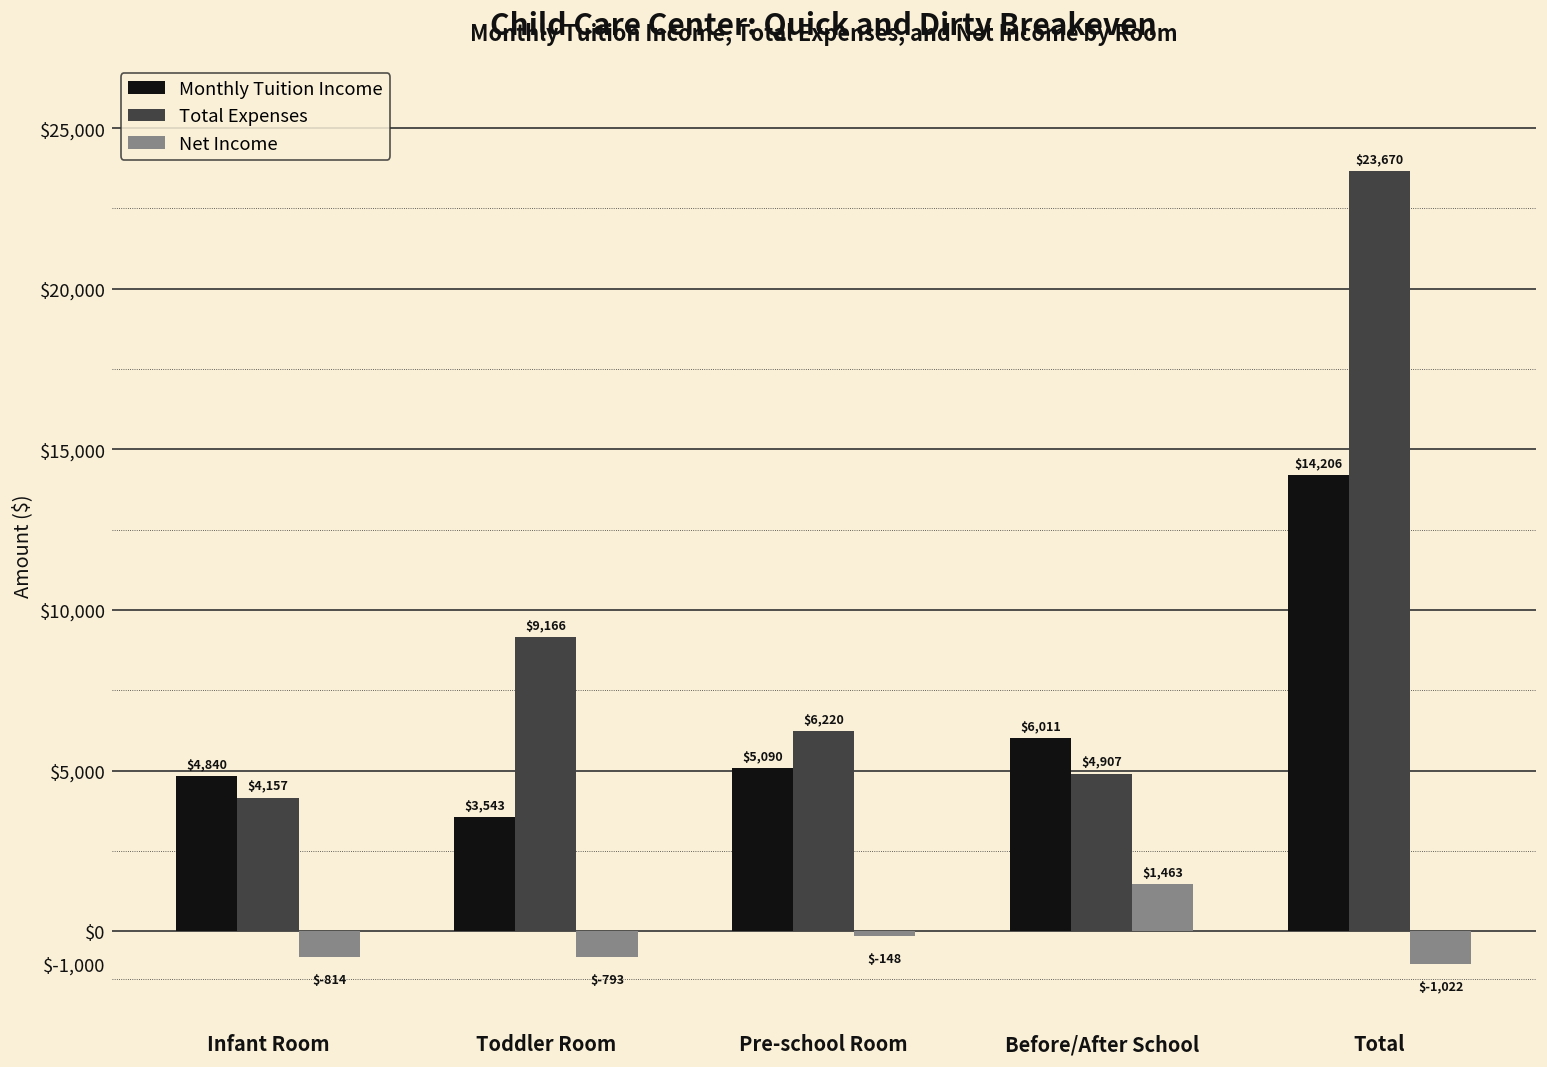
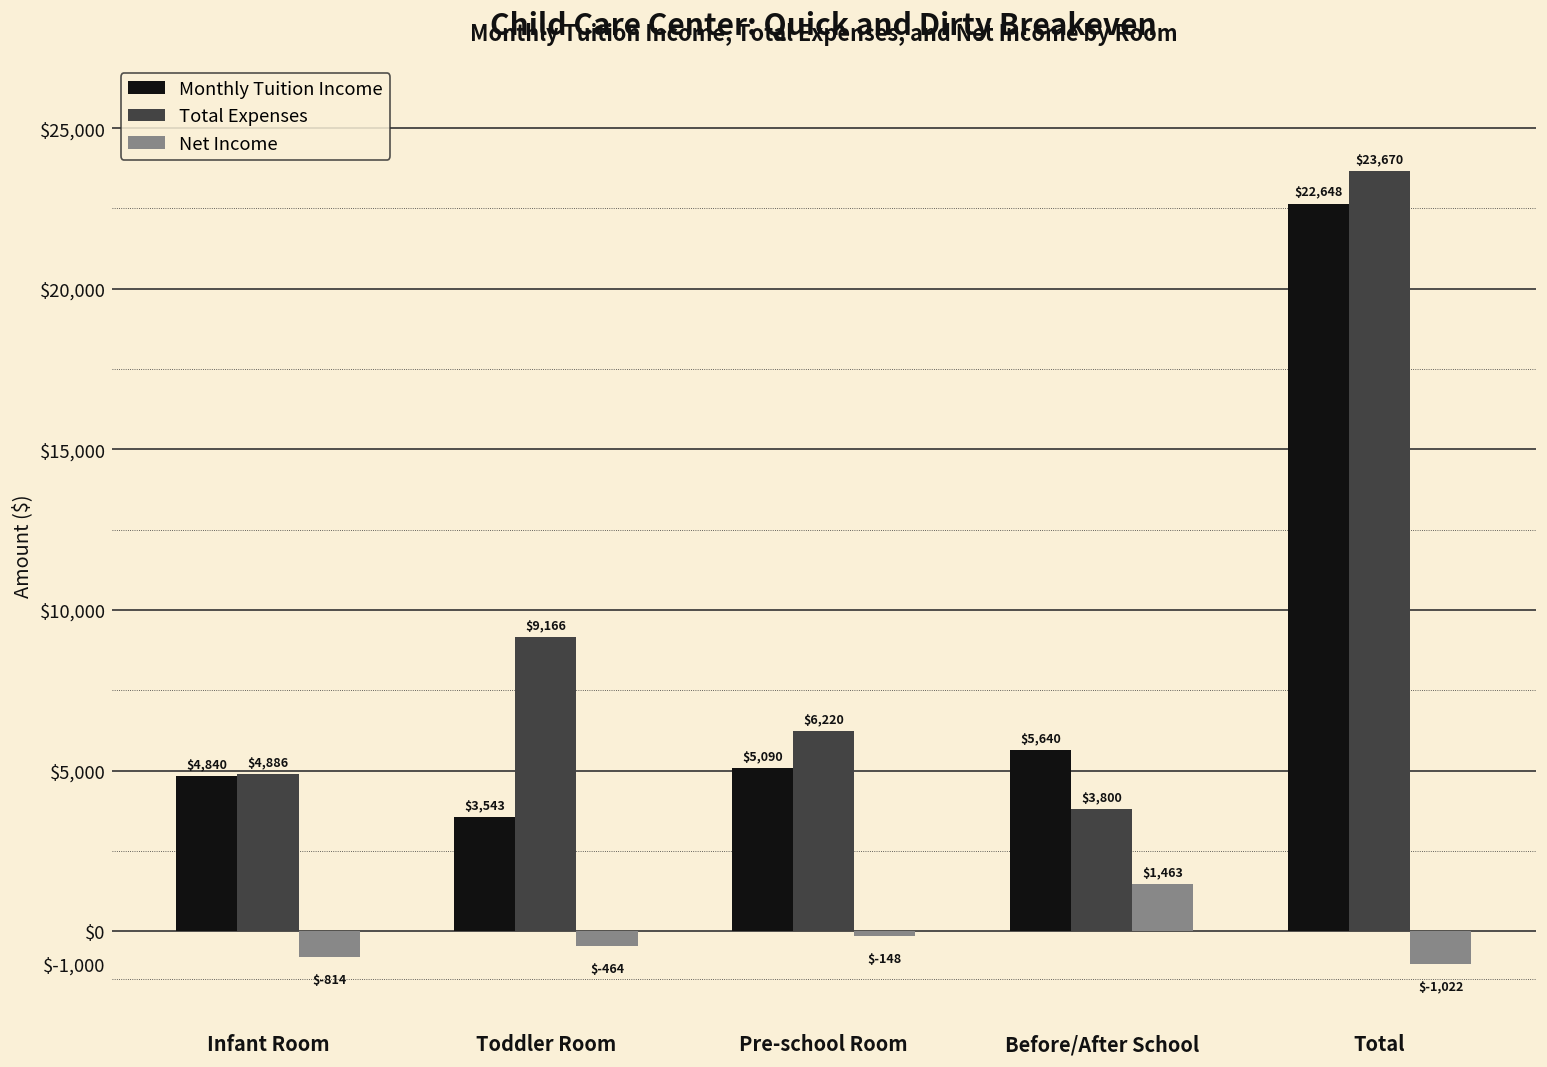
Total Expenses, Infant Room: $4,157 -> $4,886
Net Income, Toddler Room: $-793 -> $-464
Monthly Tuition Income, Before/After School: $6,011 -> $5,640
Total Expenses, Before/After School: $4,907 -> $3,800
Monthly Tuition Income, Total: $14,206 -> $22,648
